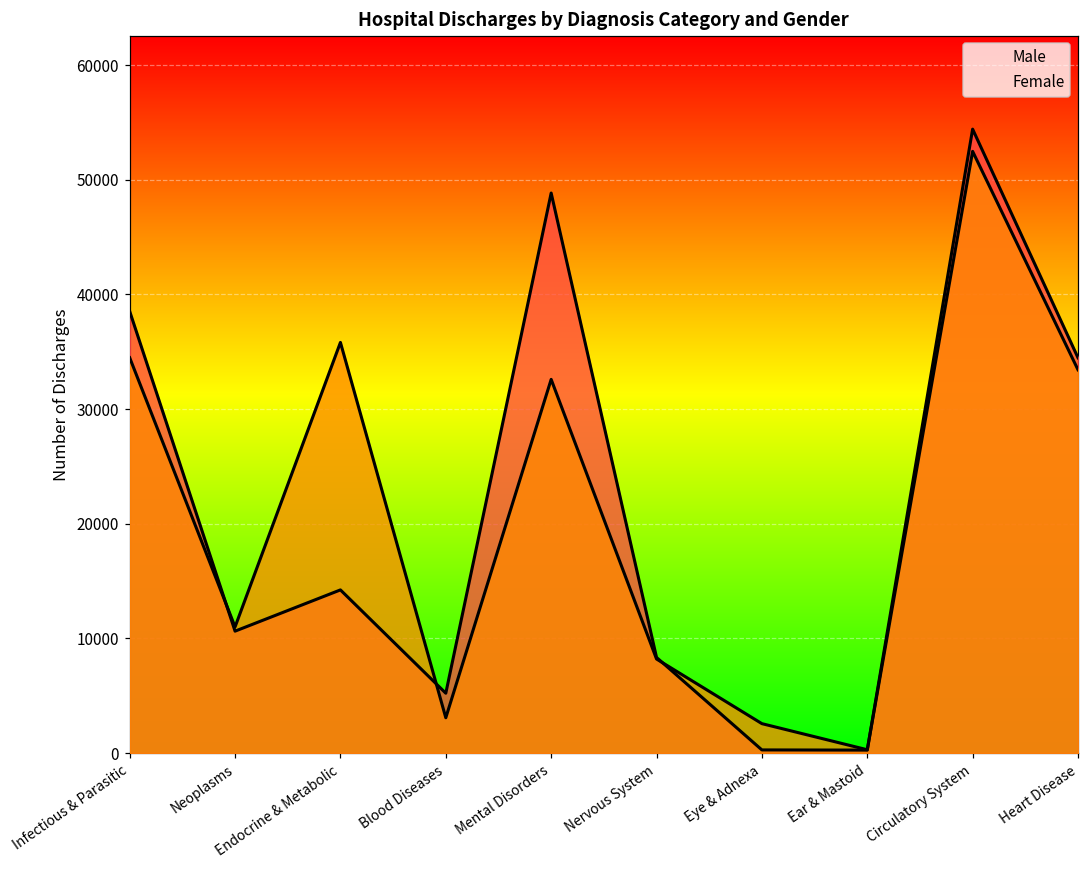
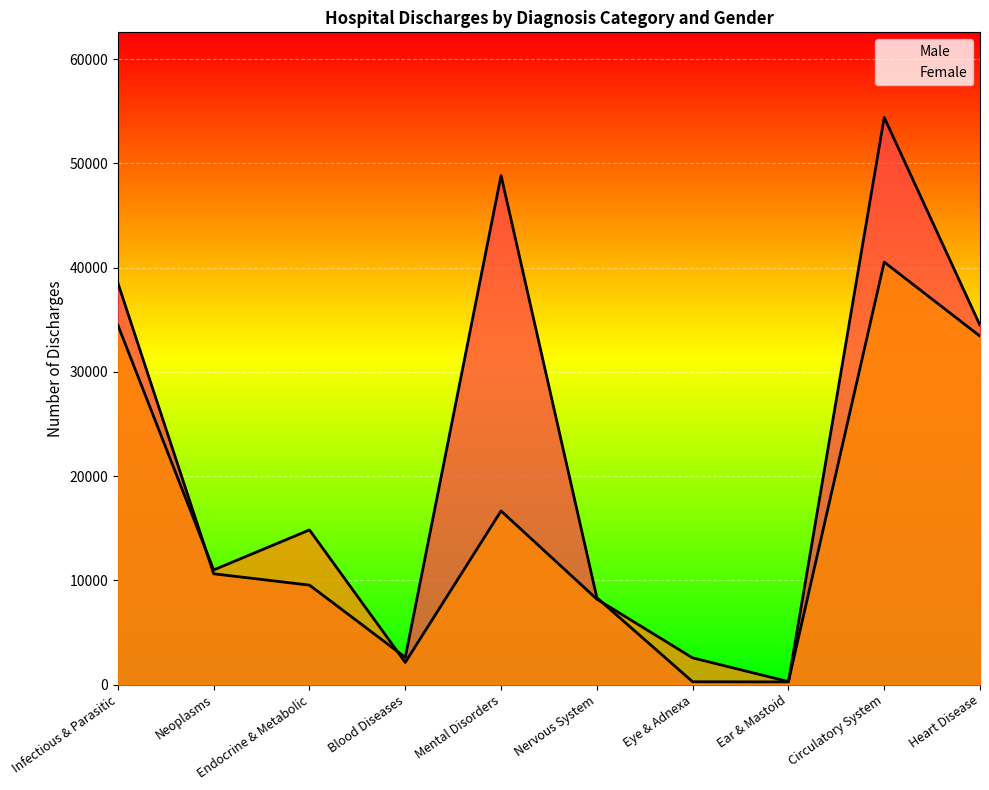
Male, Endocrine & Metabolic: 14200 -> 9500
Female, Endocrine & Metabolic: 35800 -> 14800
Male, Blood Diseases: 5200 -> 2600
Female, Blood Diseases: 3100 -> 2100
Female, Mental Disorders: 32600 -> 16700
Female, Circulatory System: 52500 -> 40500
